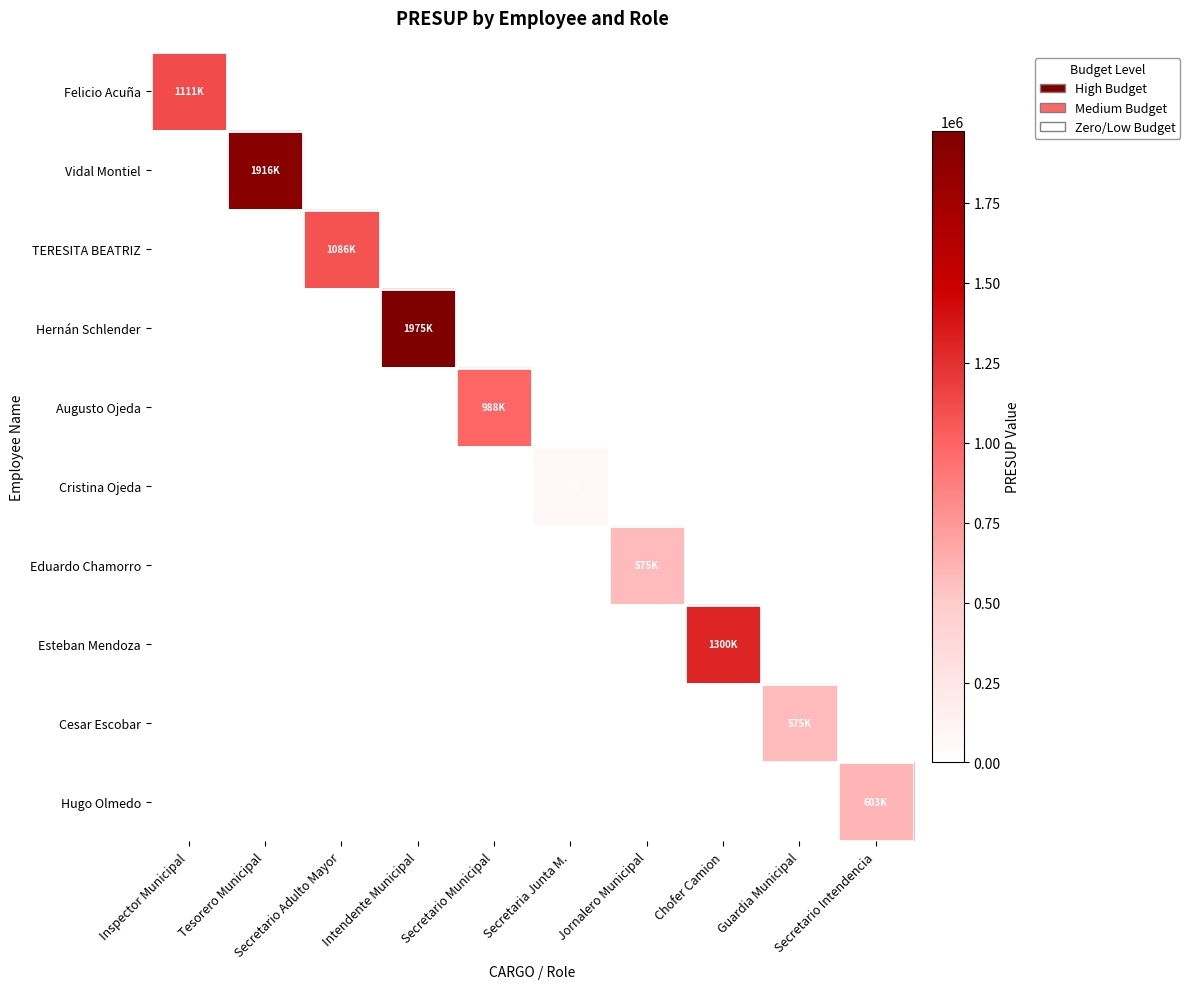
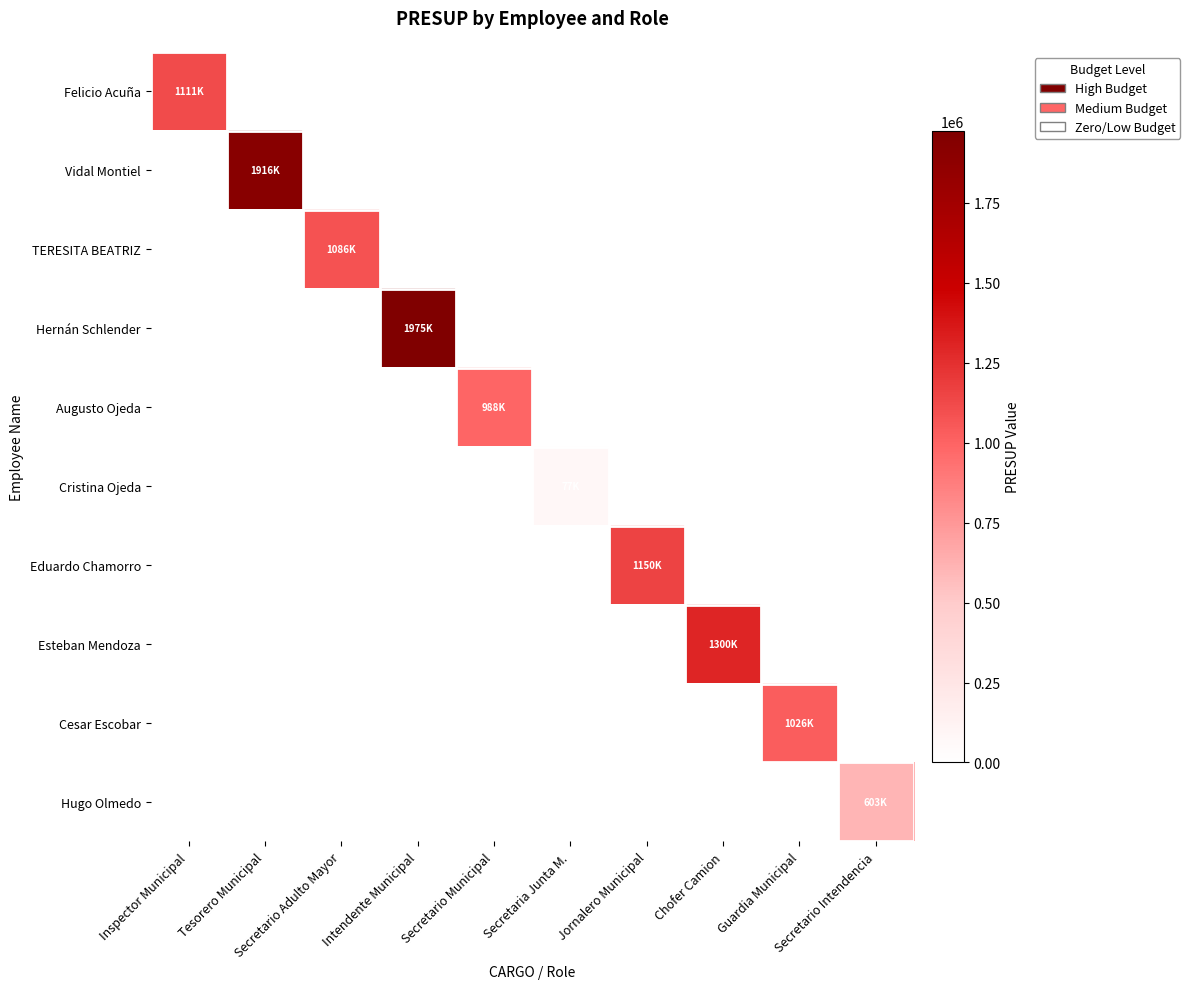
Eduardo Chamorro, Jornalero Municipal: 575K -> 1150K
Cesar Escobar, Guardia Municipal: 575K -> 1026K
